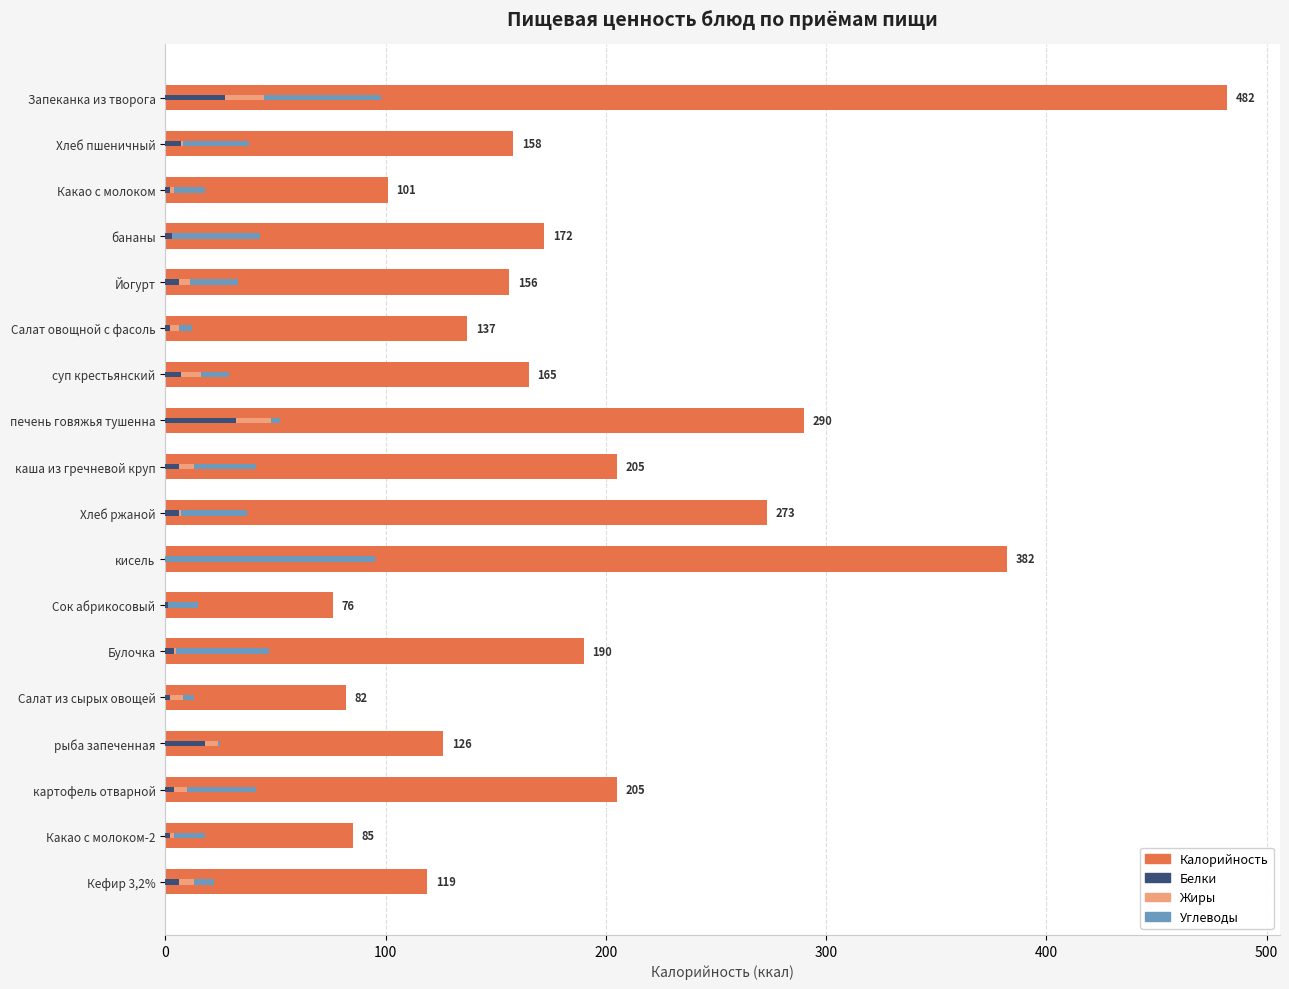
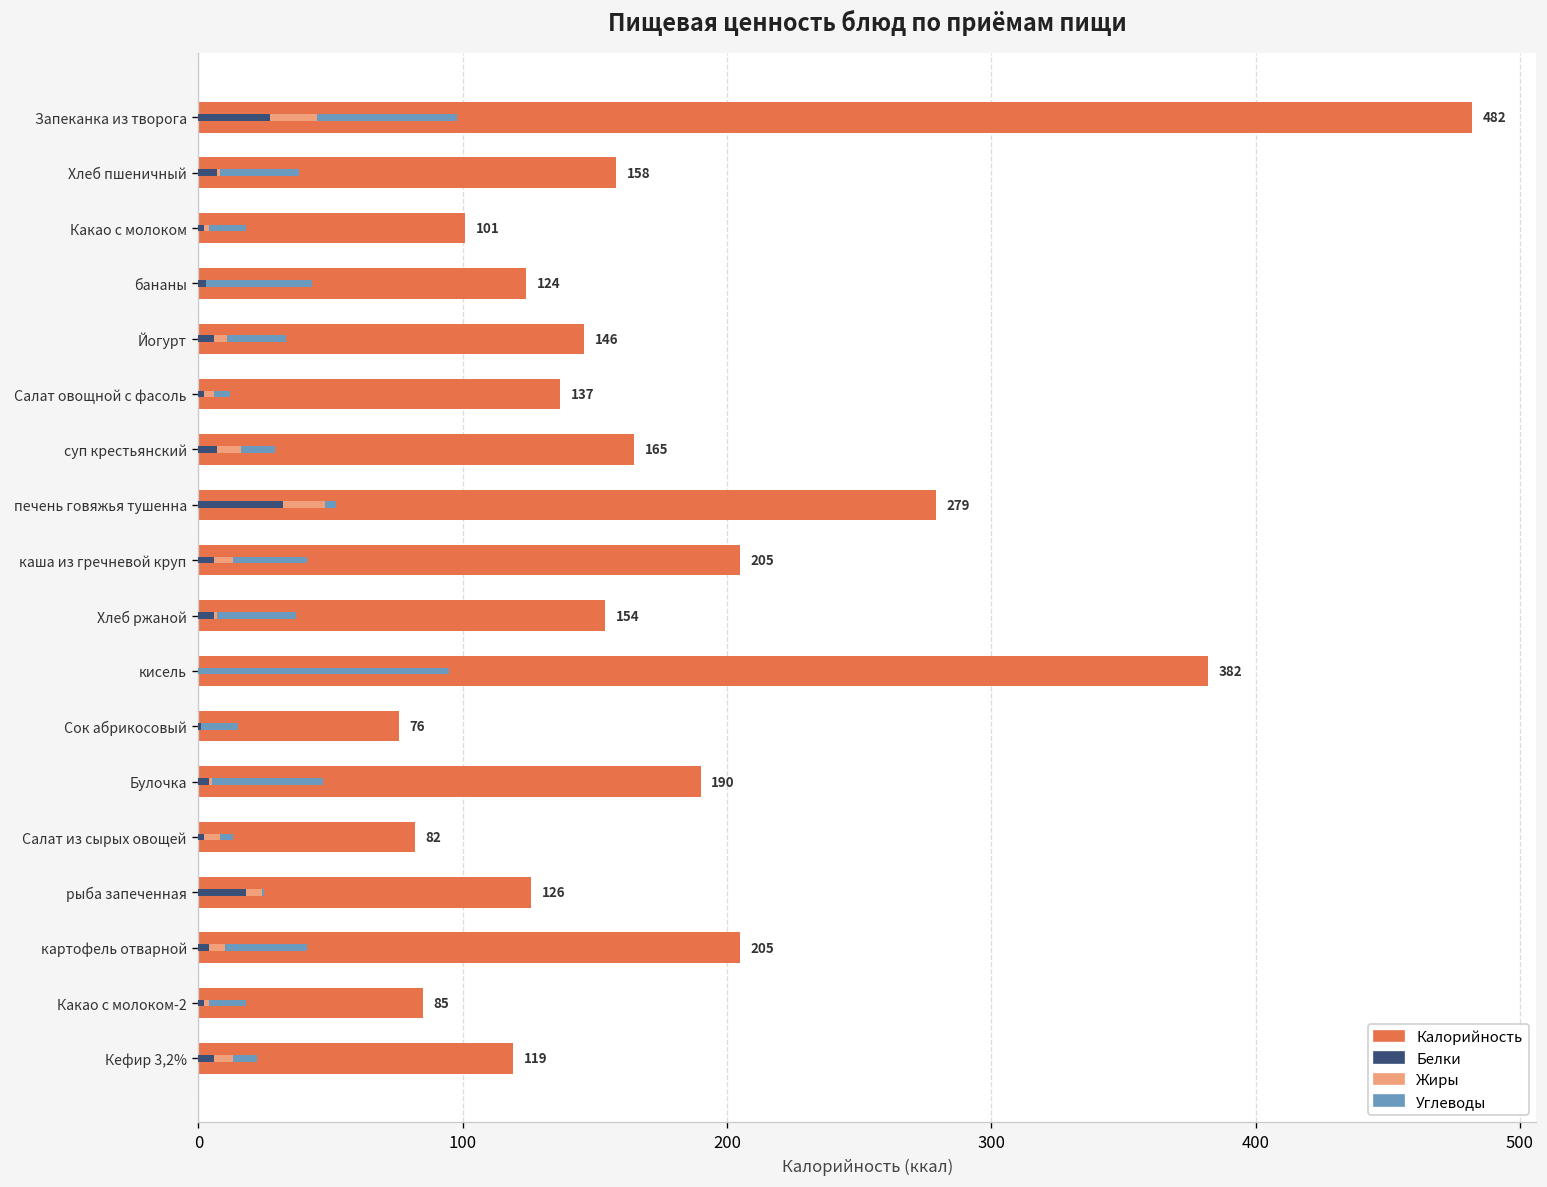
Калорийность, бананы: 172 -> 124
Калорийность, Йогурт: 156 -> 146
Калорийность, печень говяжья тушенна: 290 -> 279
Калорийность, Хлеб ржаной: 273 -> 154
